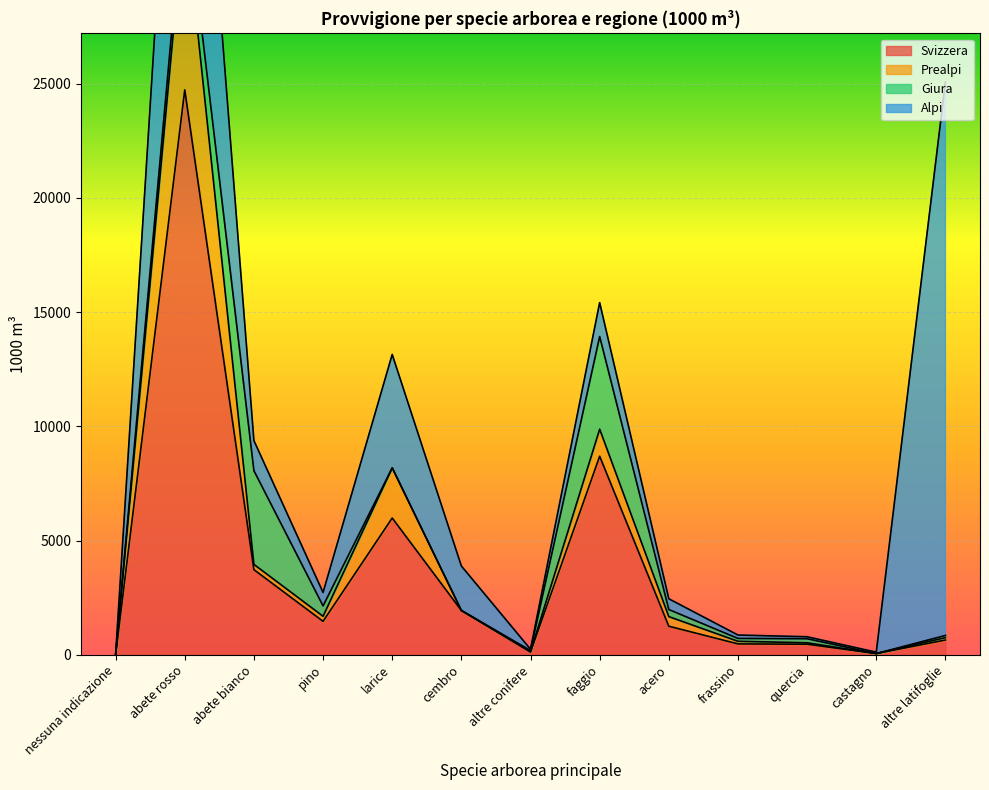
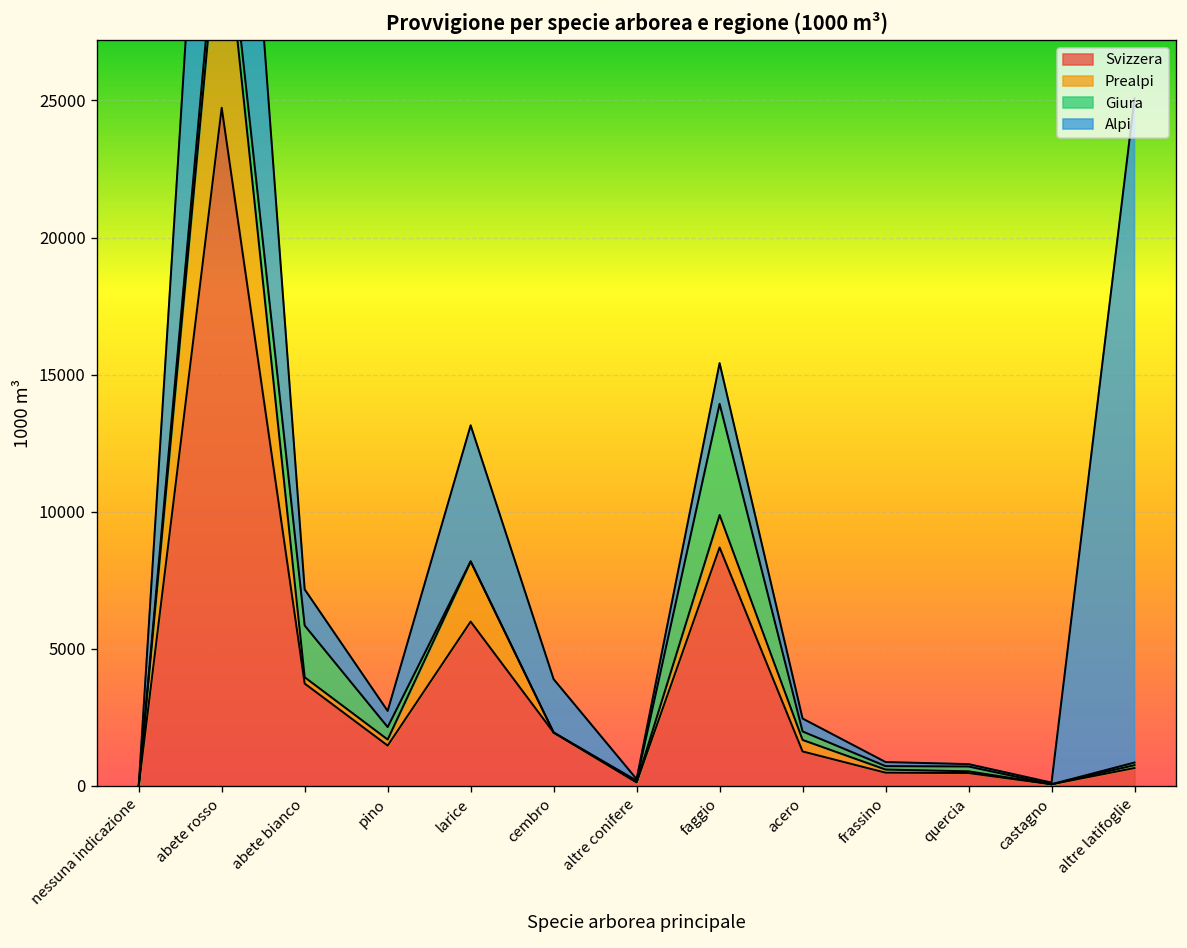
Giura, abete bianco: 4100 -> 1900
